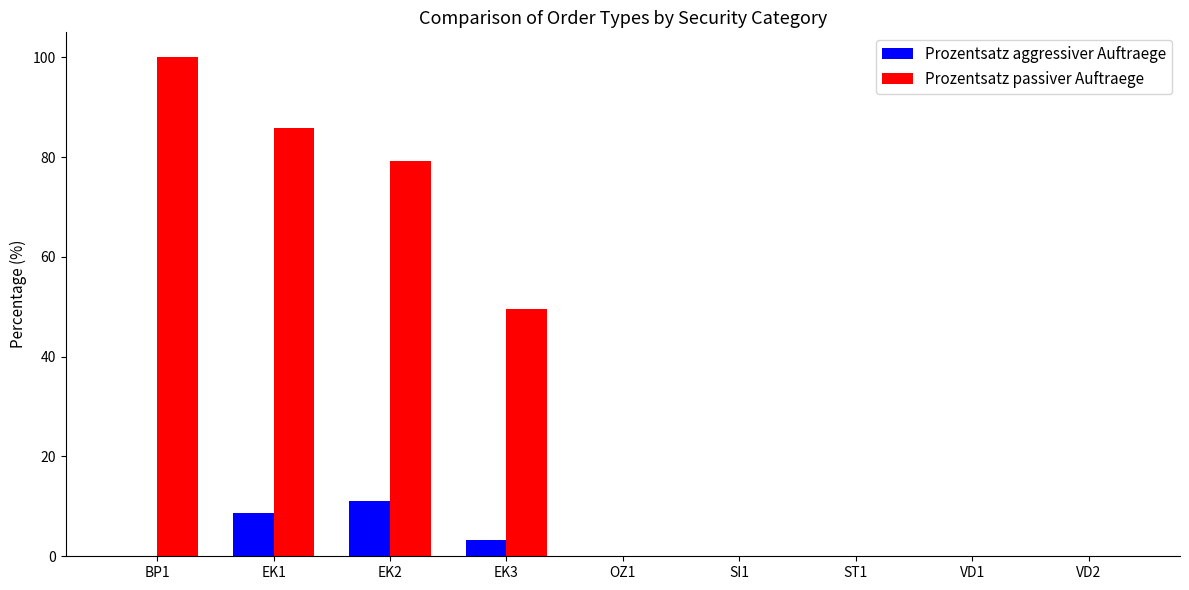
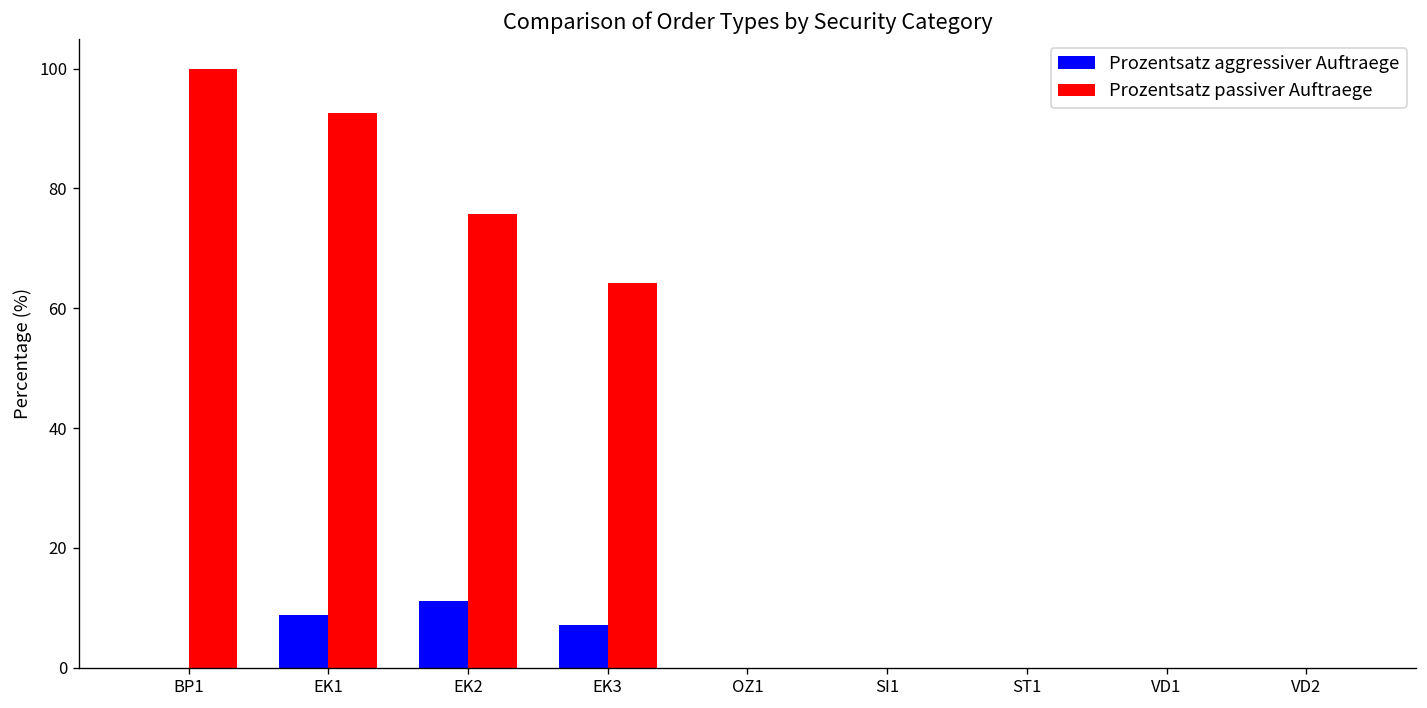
Prozentsatz passiver Auftraege, EK1: 86 -> 93
Prozentsatz passiver Auftraege, EK2: 79 -> 76
Prozentsatz aggressiver Auftraege, EK3: 3 -> 7
Prozentsatz passiver Auftraege, EK3: 49 -> 64
